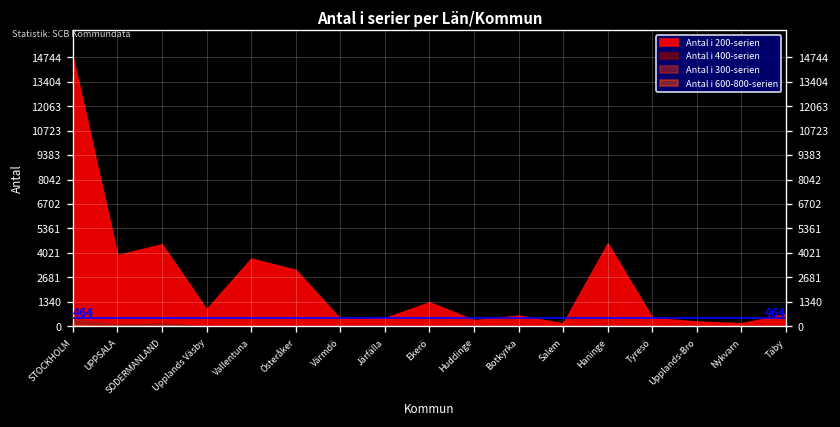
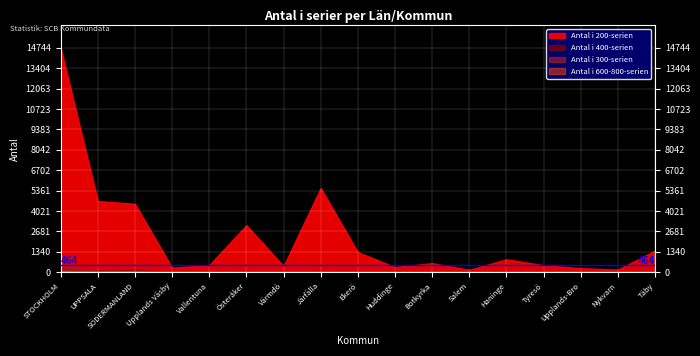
Antal i 200-serien, UPPSALA: 3900 -> 4700
Antal i 200-serien, Upplands Väsby: 900 -> 300
Antal i 200-serien, Vallentuna: 3700 -> 500
Antal i 200-serien, Järfälla: 400 -> 5500
Antal i 200-serien, Haninge: 4500 -> 800
Antal i 200-serien, Täby: 700 -> 1400
